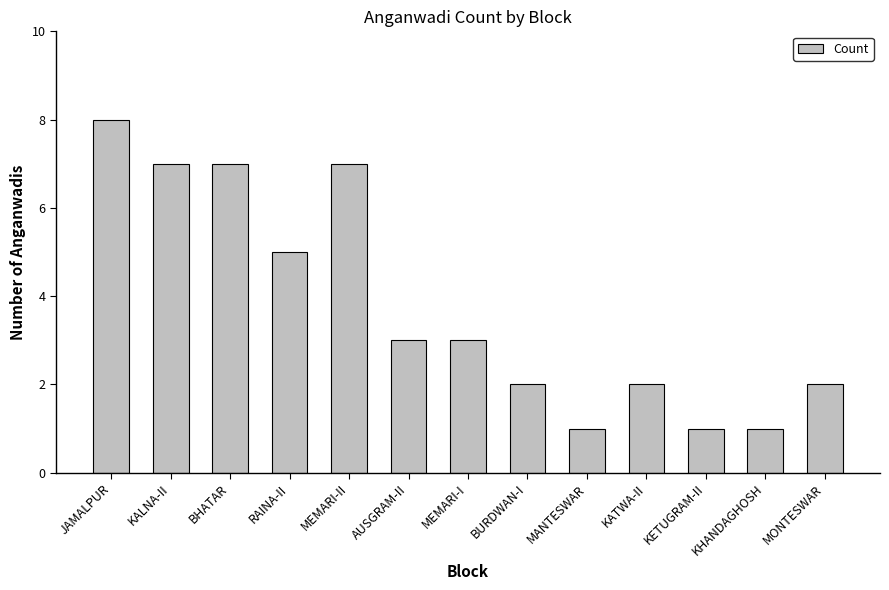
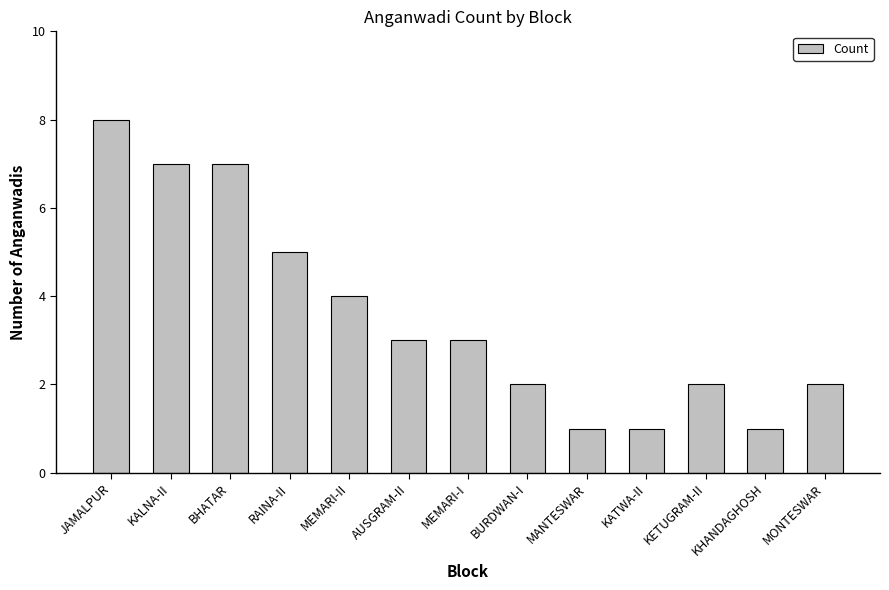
MEMARI-II: 7 -> 4
KATWA-II: 2 -> 1
KETUGRAM-II: 1 -> 2
